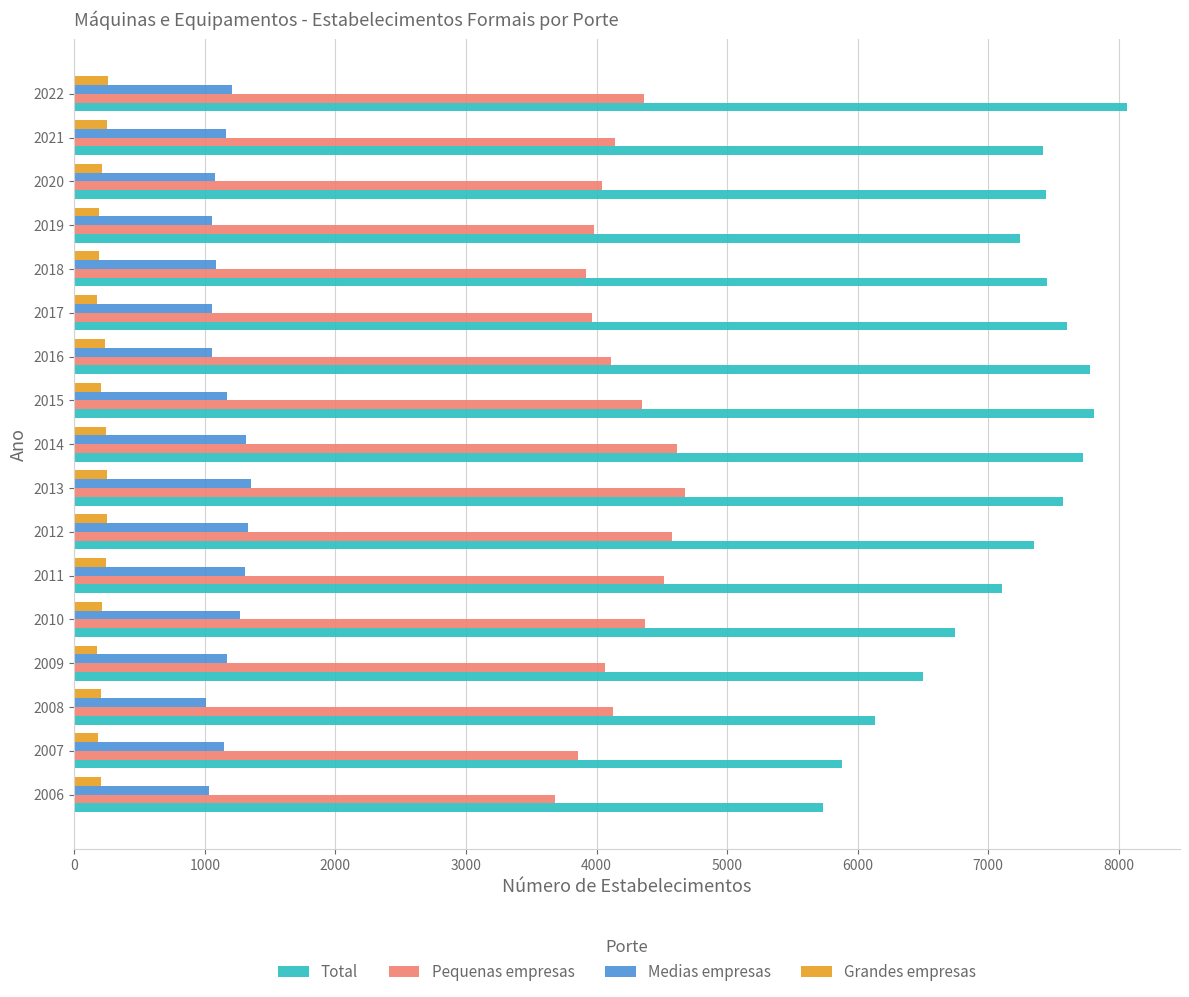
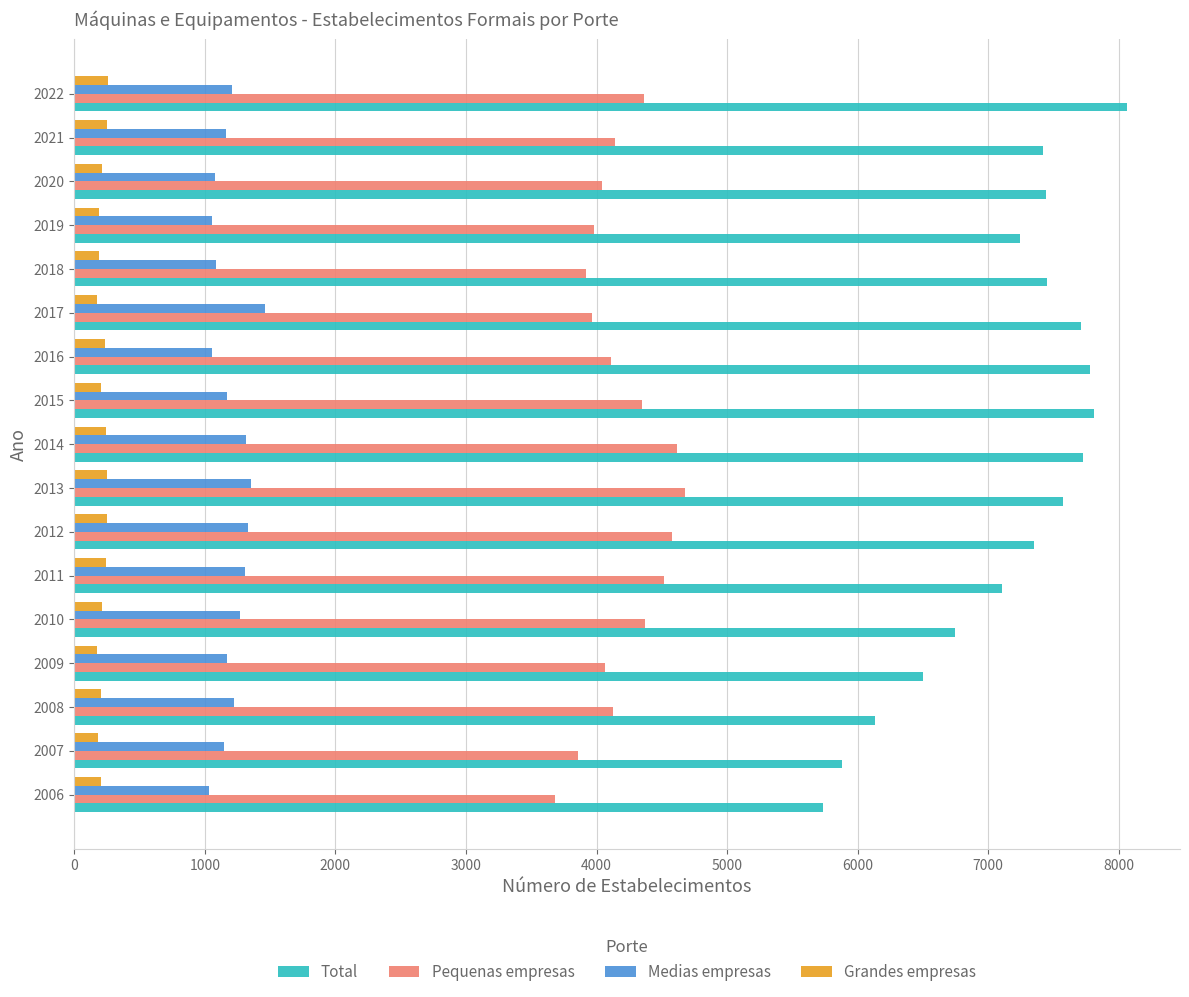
Medias empresas, 2017: 1060 -> 1460
Total, 2017: 7600 -> 7710
Medias empresas, 2008: 1010 -> 1230
